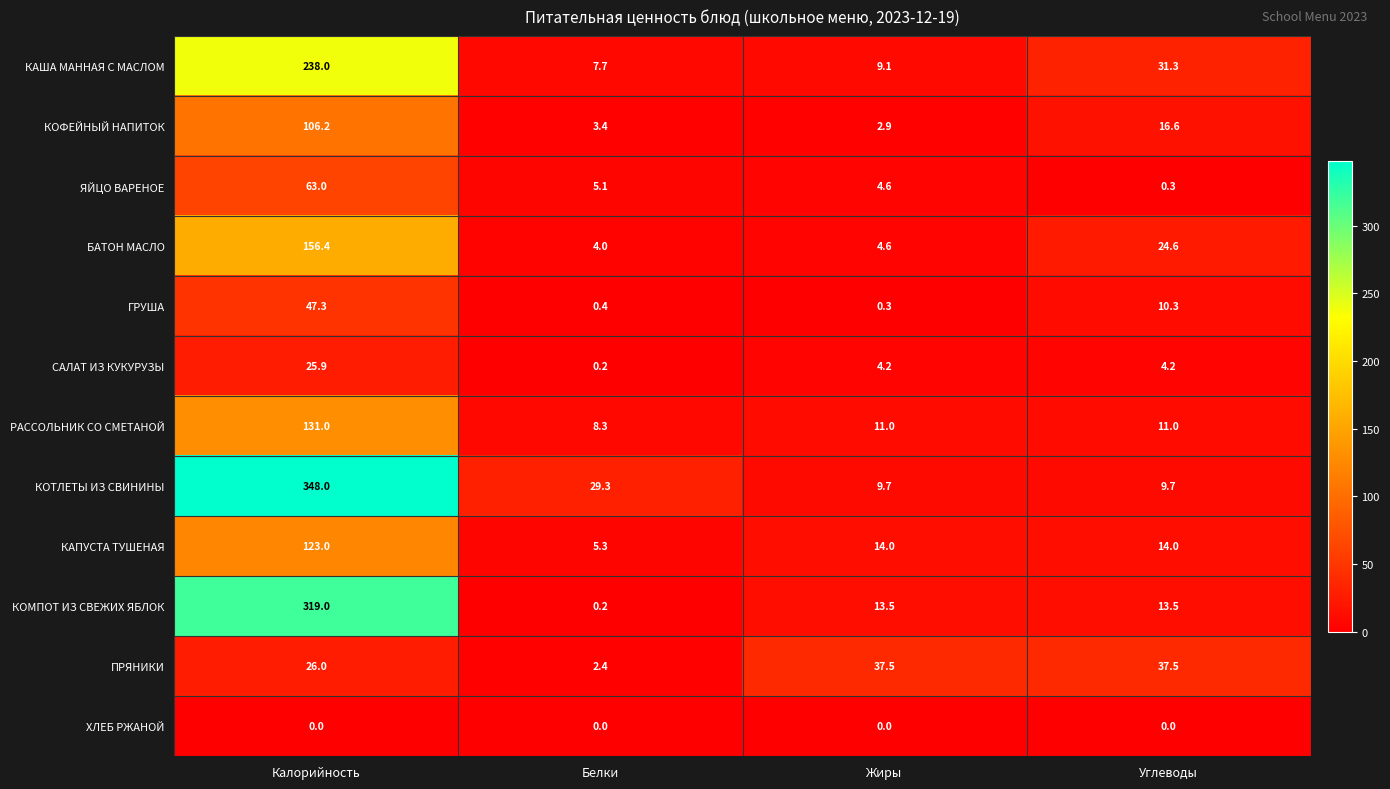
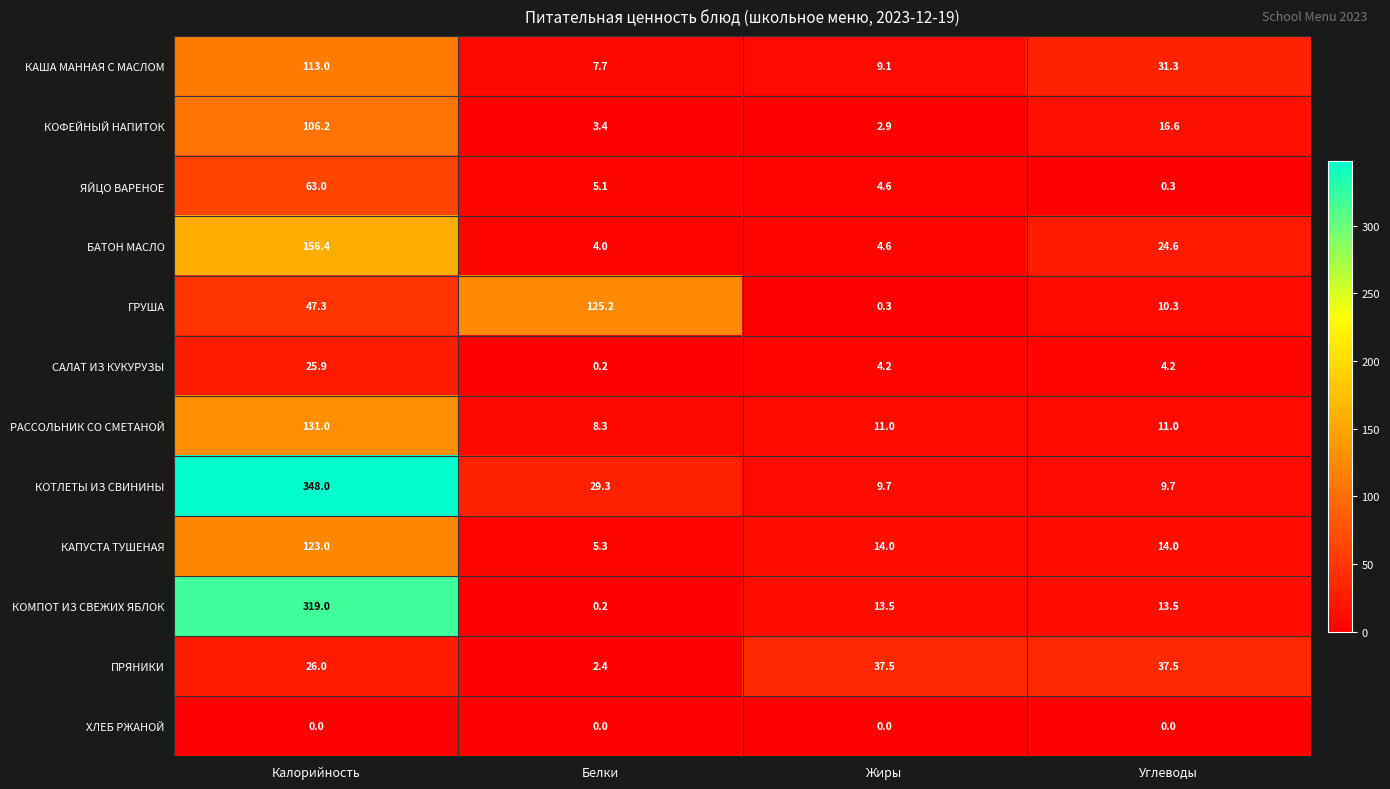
КАША МАННАЯ С МАСЛОМ, Калорийность: 238.0 -> 113.0
ГРУША, Белки: 0.4 -> 125.2
